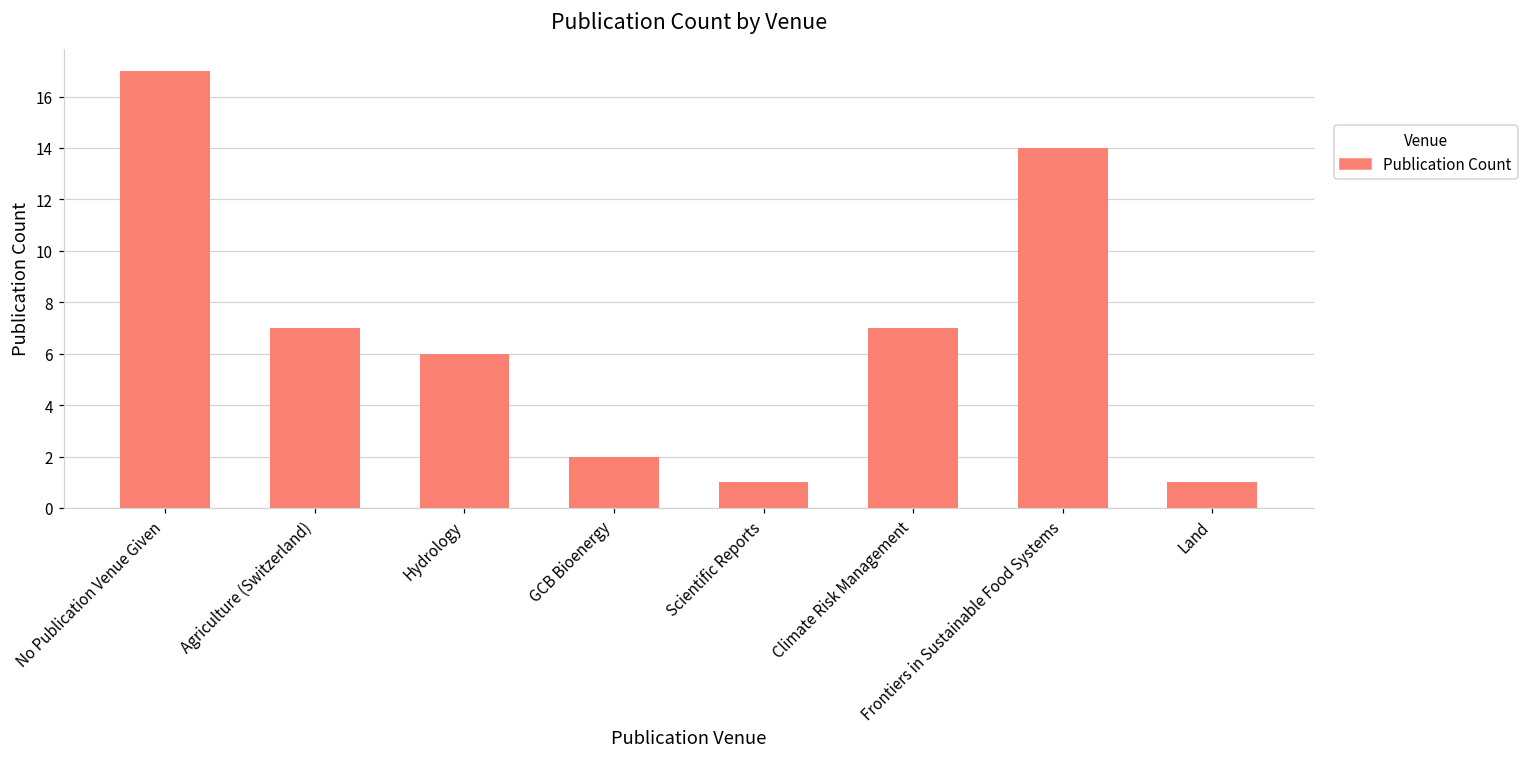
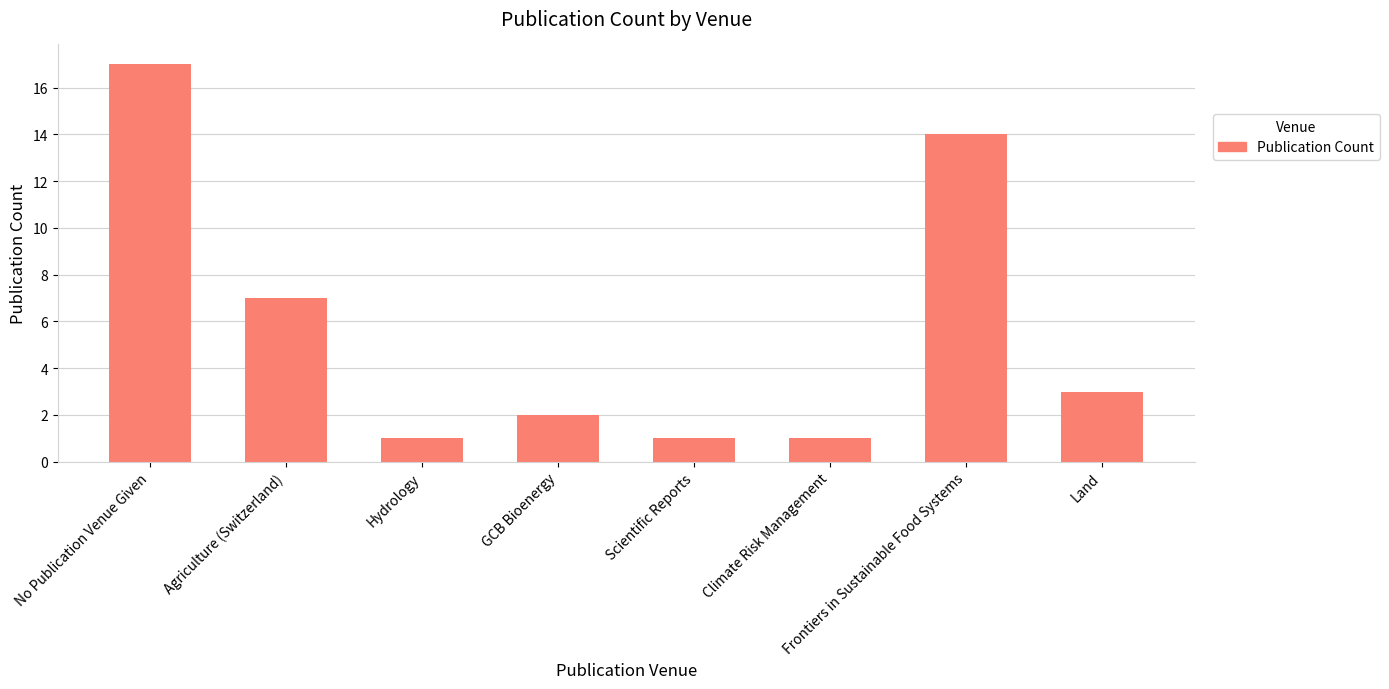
Hydrology: 6 -> 1
Climate Risk Management: 7 -> 1
Land: 1 -> 3
